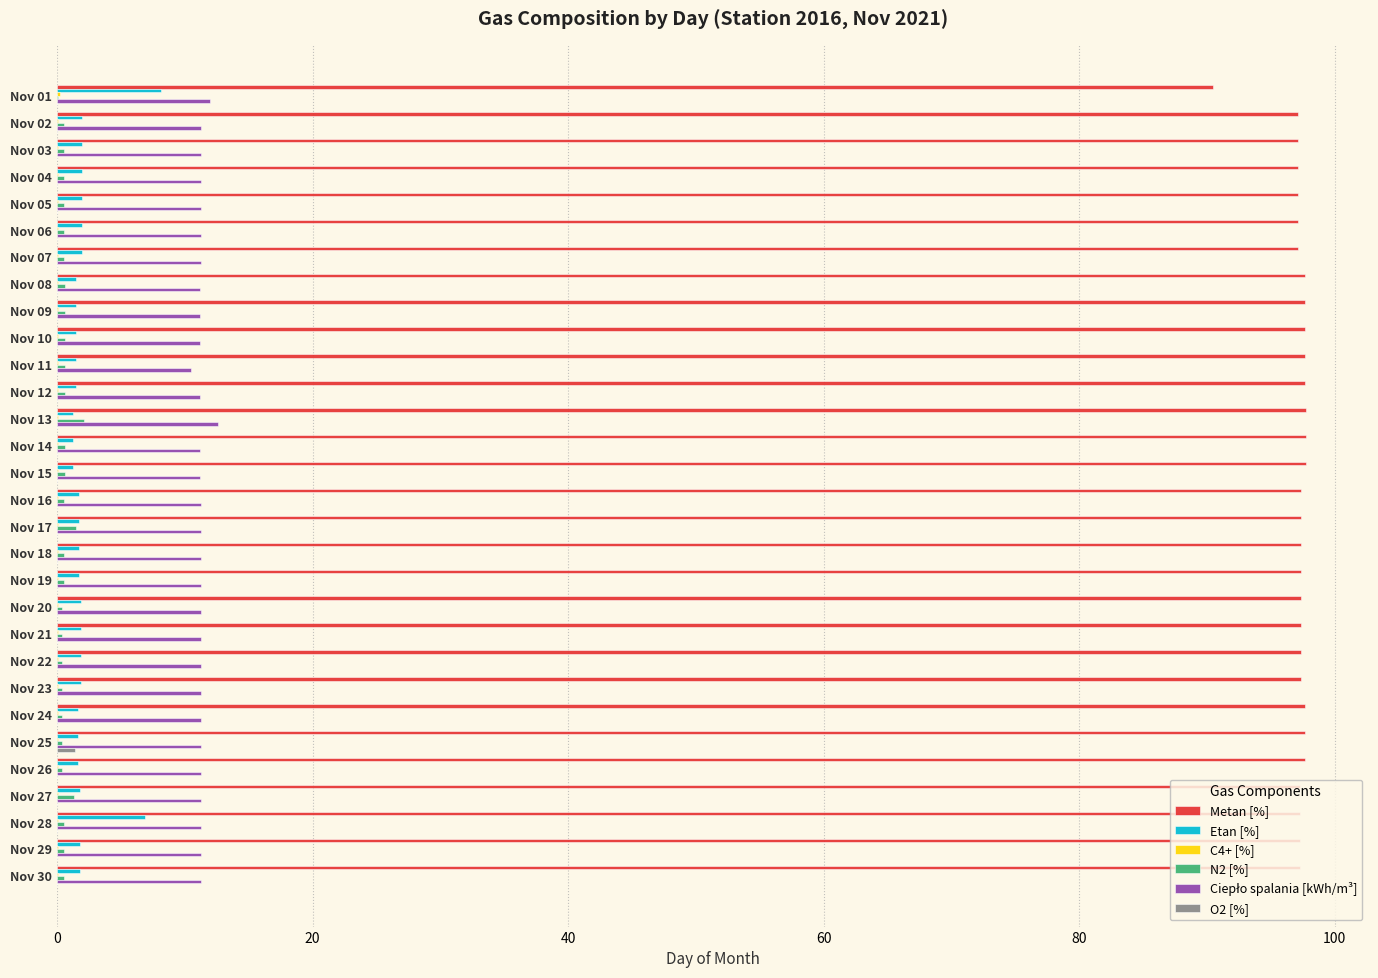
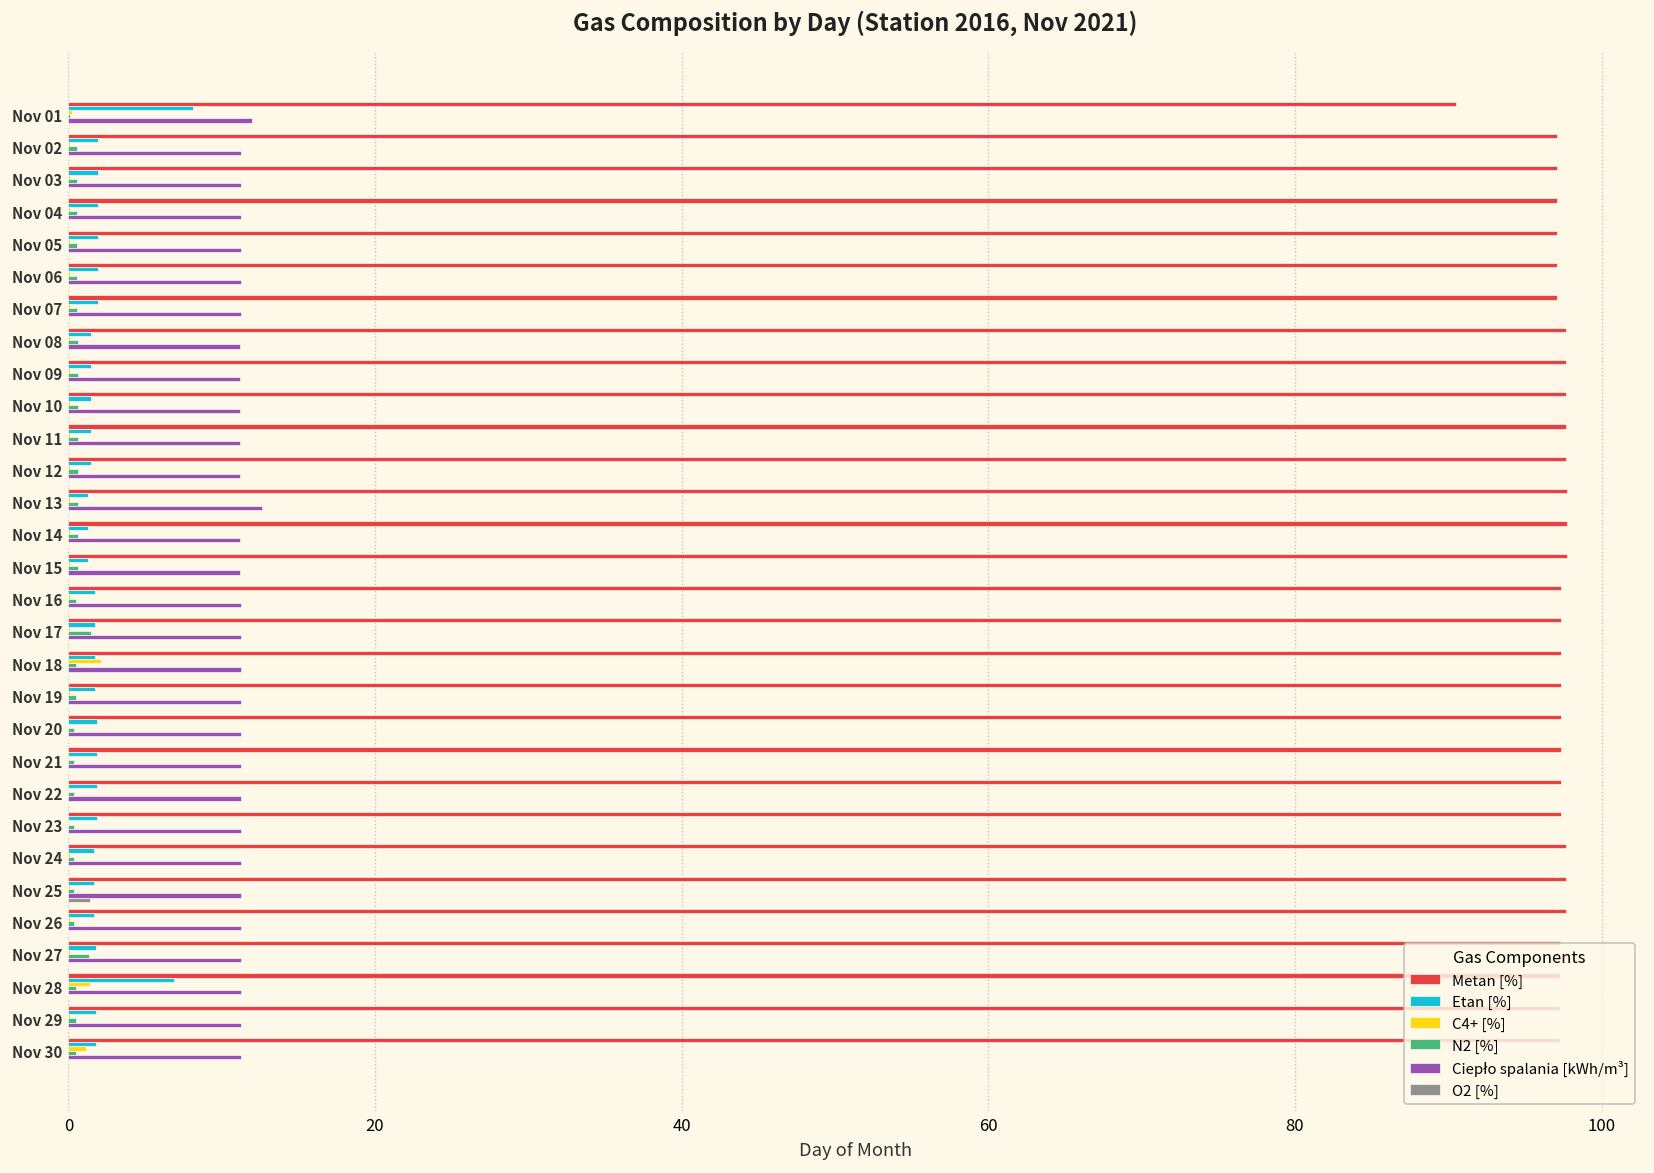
Ciepło spalania [kWh/m³], Nov 11: 10.5 -> 11.2
N2 [%], Nov 13: 2.1 -> 0.6
C4+ [%], Nov 18: 0.1 -> 2.2
C4+ [%], Nov 28: 0.1 -> 1.4
C4+ [%], Nov 30: 0.1 -> 1.2
